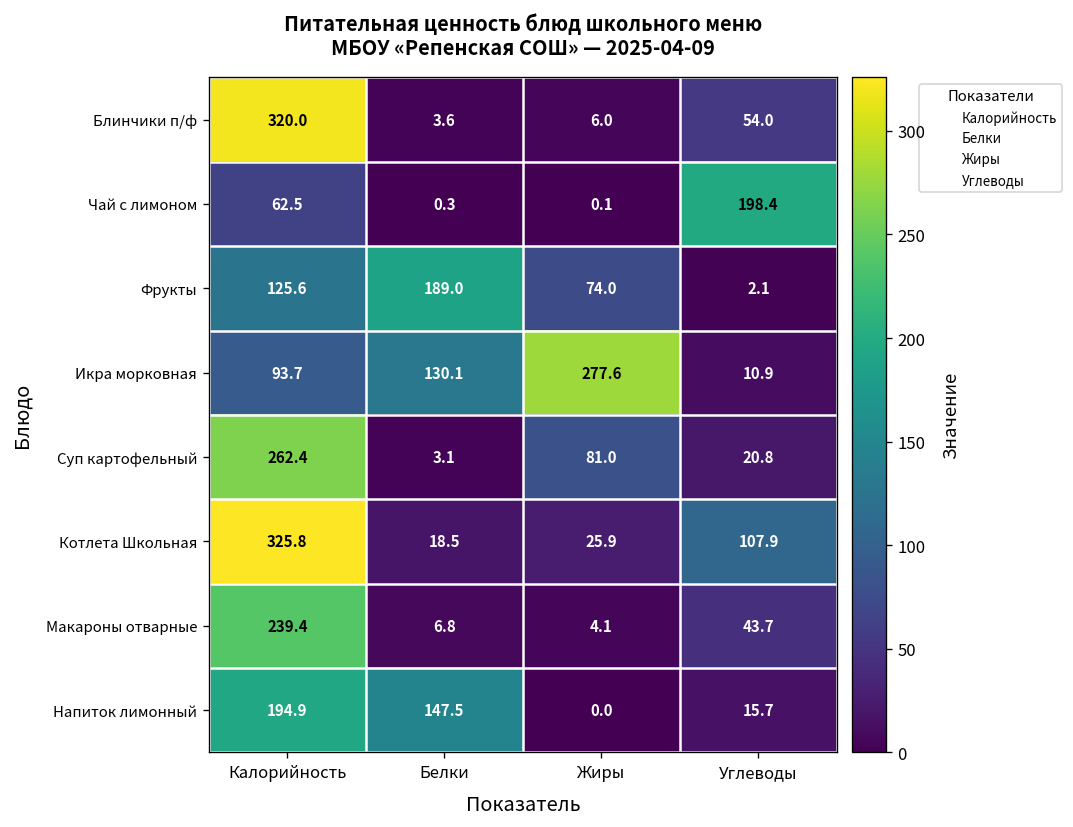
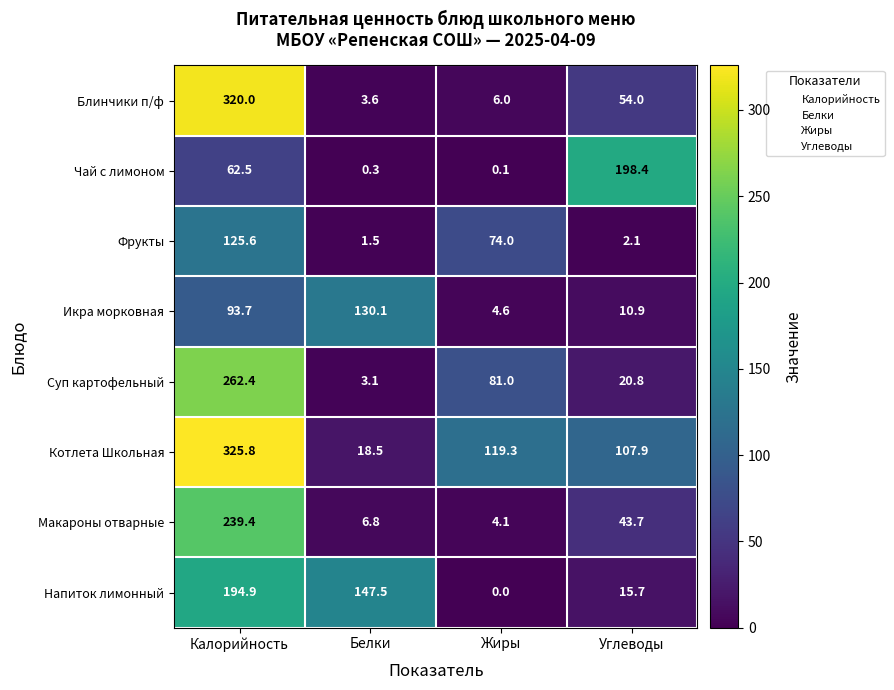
Фрукты, Белки: 189.0 -> 1.5
Икра морковная, Жиры: 277.6 -> 4.6
Котлета Школьная, Жиры: 25.9 -> 119.3
